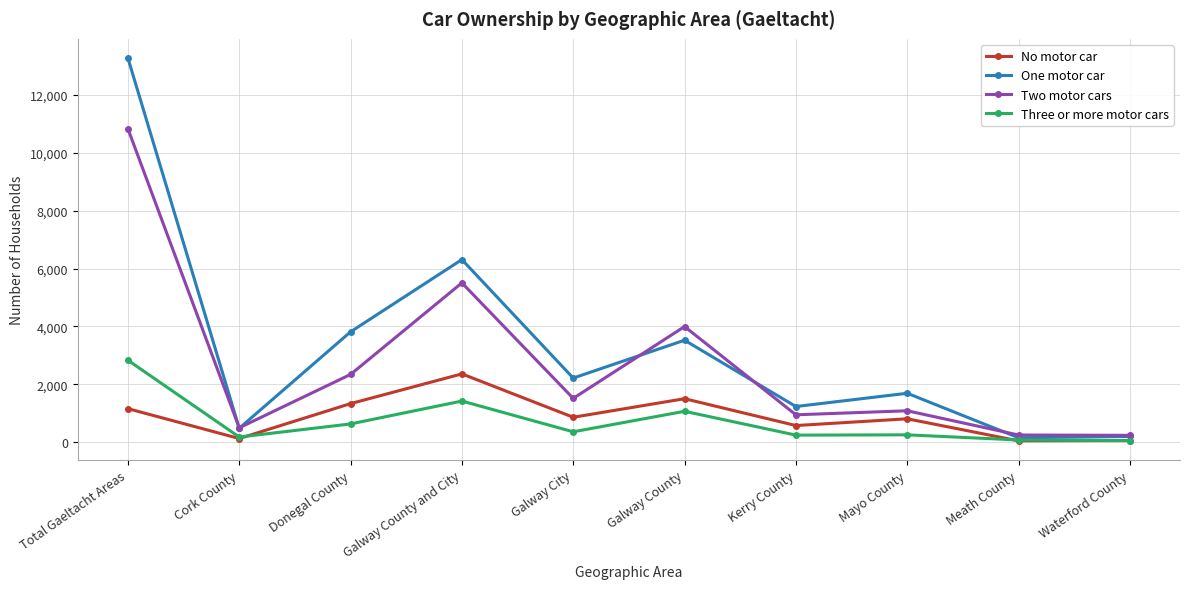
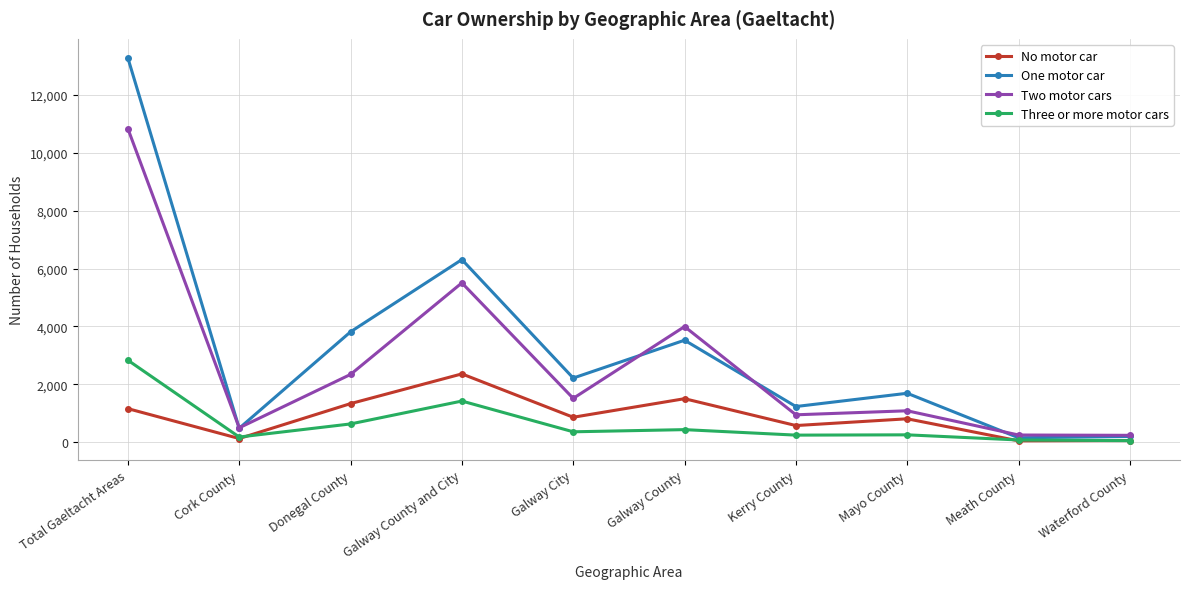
Three or more motor cars, Galway County: 1,100 -> 400
